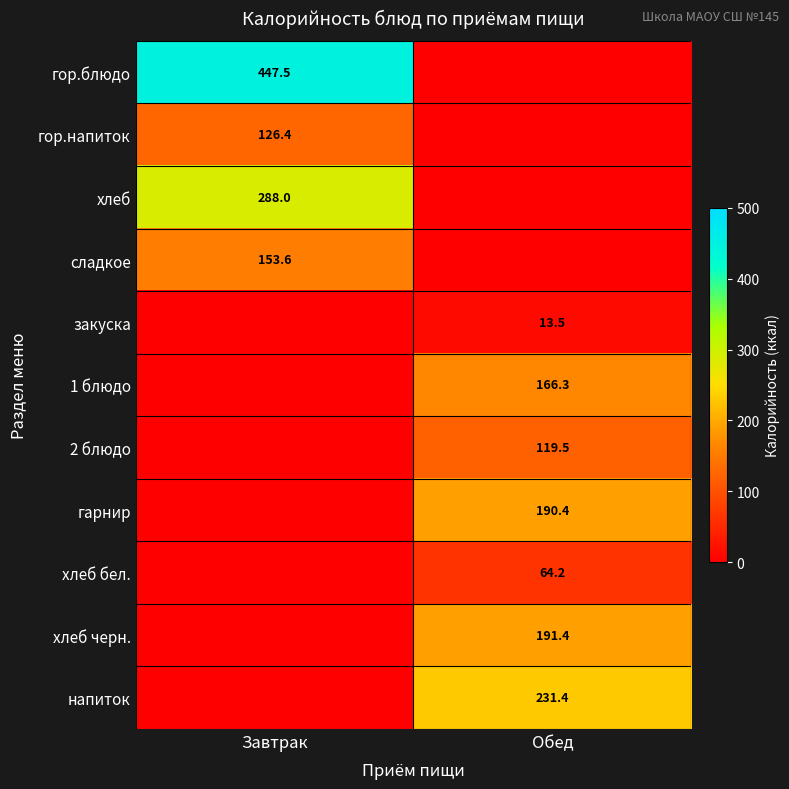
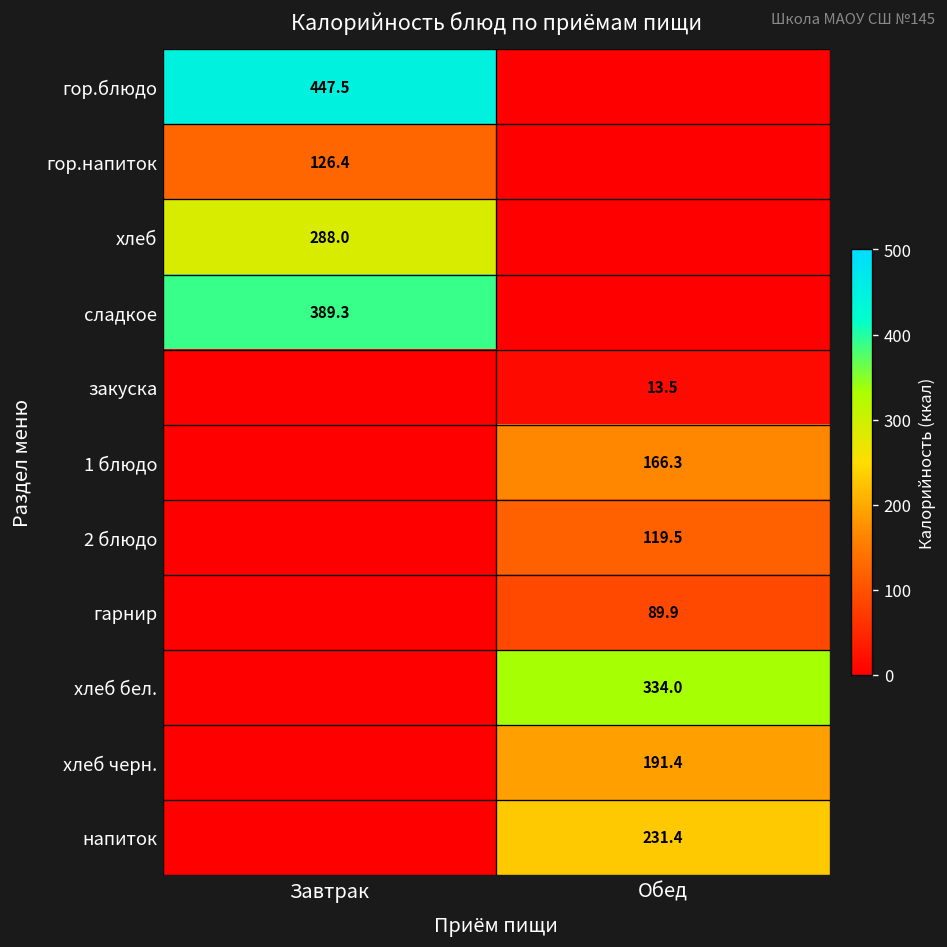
сладкое, Завтрак: 153.6 -> 389.3
гарнир, Обед: 190.4 -> 89.9
хлеб бел., Обед: 64.2 -> 334.0
